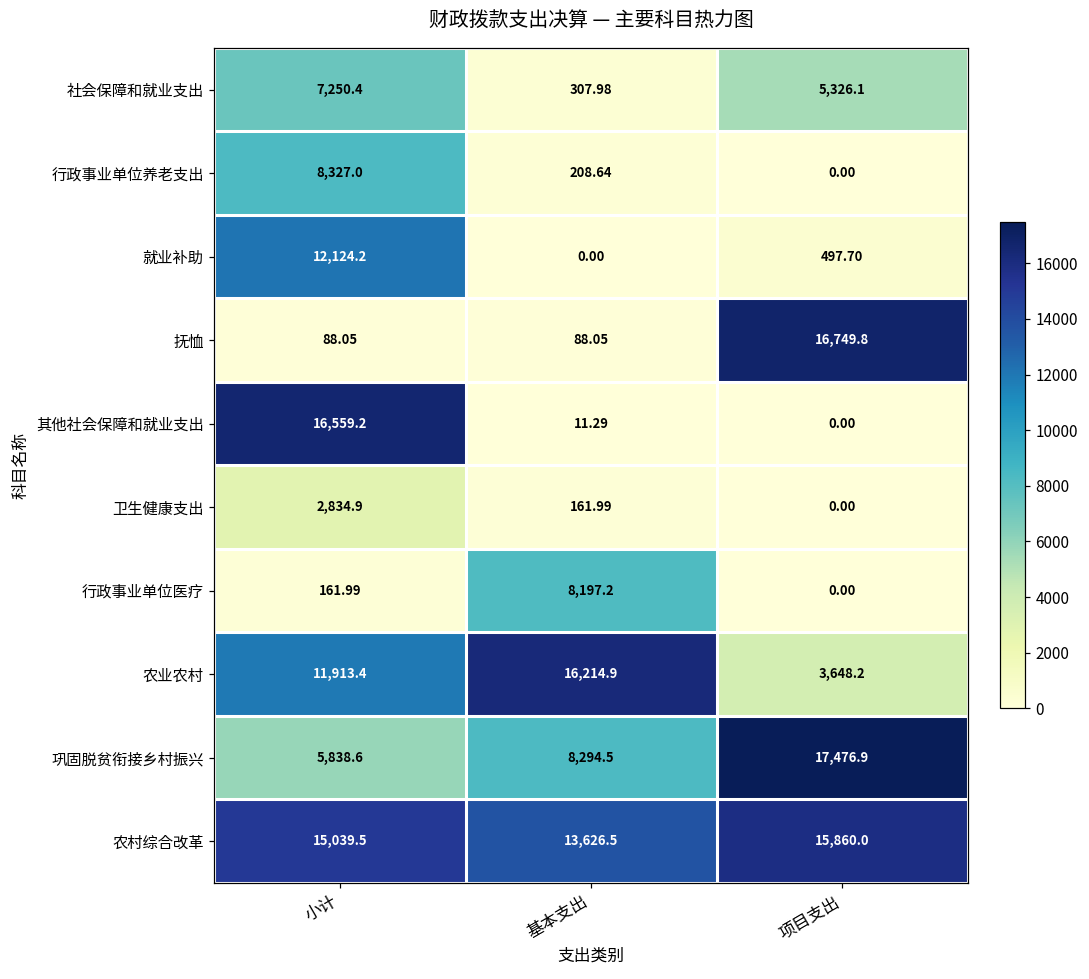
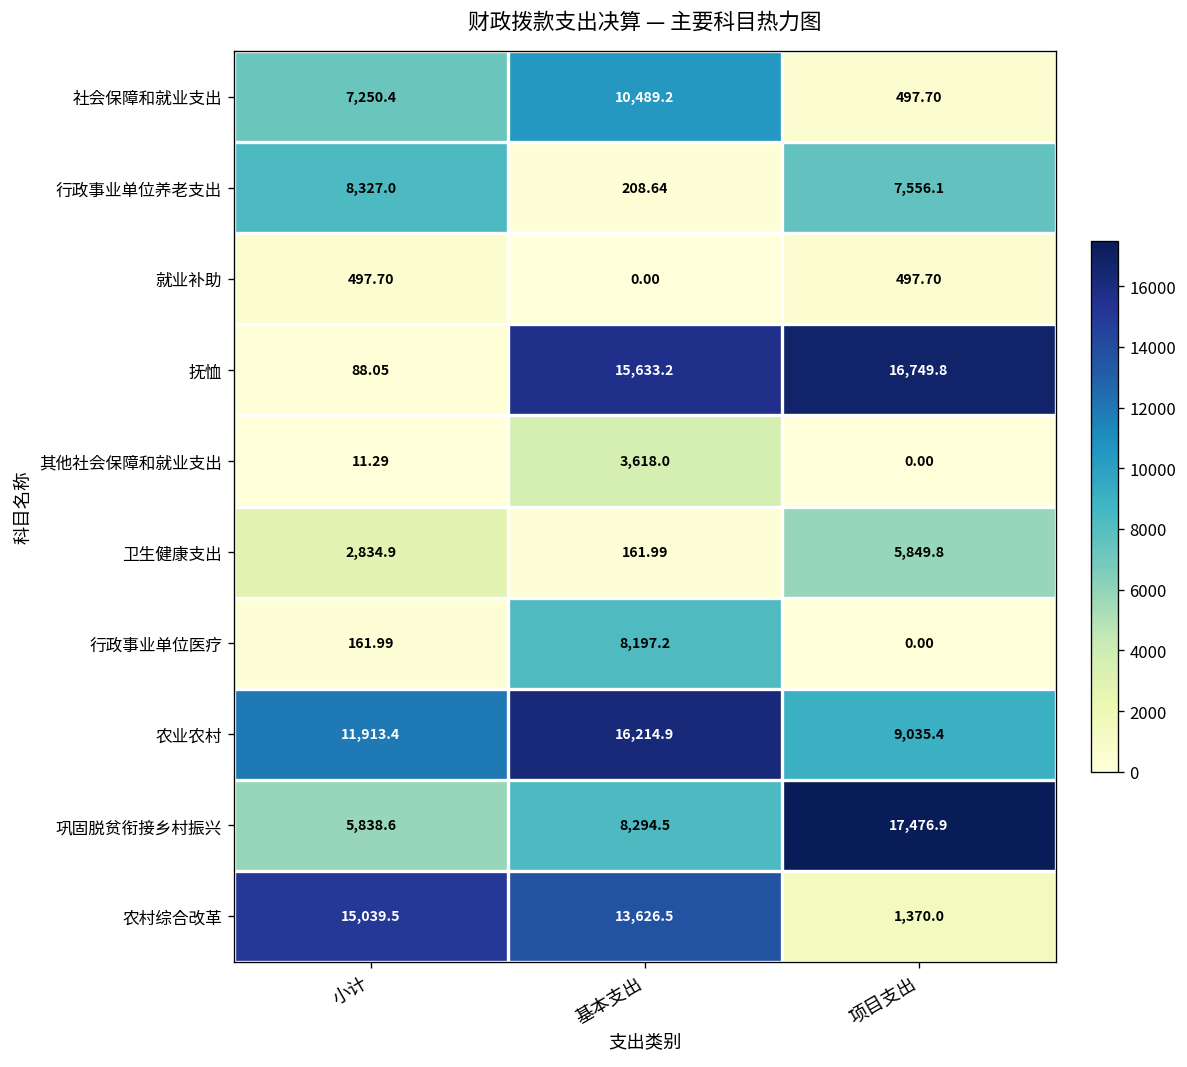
社会保障和就业支出, 基本支出: 307.98 -> 10,489.2
社会保障和就业支出, 项目支出: 5,326.1 -> 497.70
行政事业单位养老支出, 项目支出: 0.00 -> 7,556.1
就业补助, 小计: 12,124.2 -> 497.70
抚恤, 基本支出: 88.05 -> 15,633.2
其他社会保障和就业支出, 小计: 16,559.2 -> 11.29
其他社会保障和就业支出, 基本支出: 11.29 -> 3,618.0
卫生健康支出, 项目支出: 0.00 -> 5,849.8
农业农村, 项目支出: 3,648.2 -> 9,035.4
农村综合改革, 项目支出: 15,860.0 -> 1,370.0
